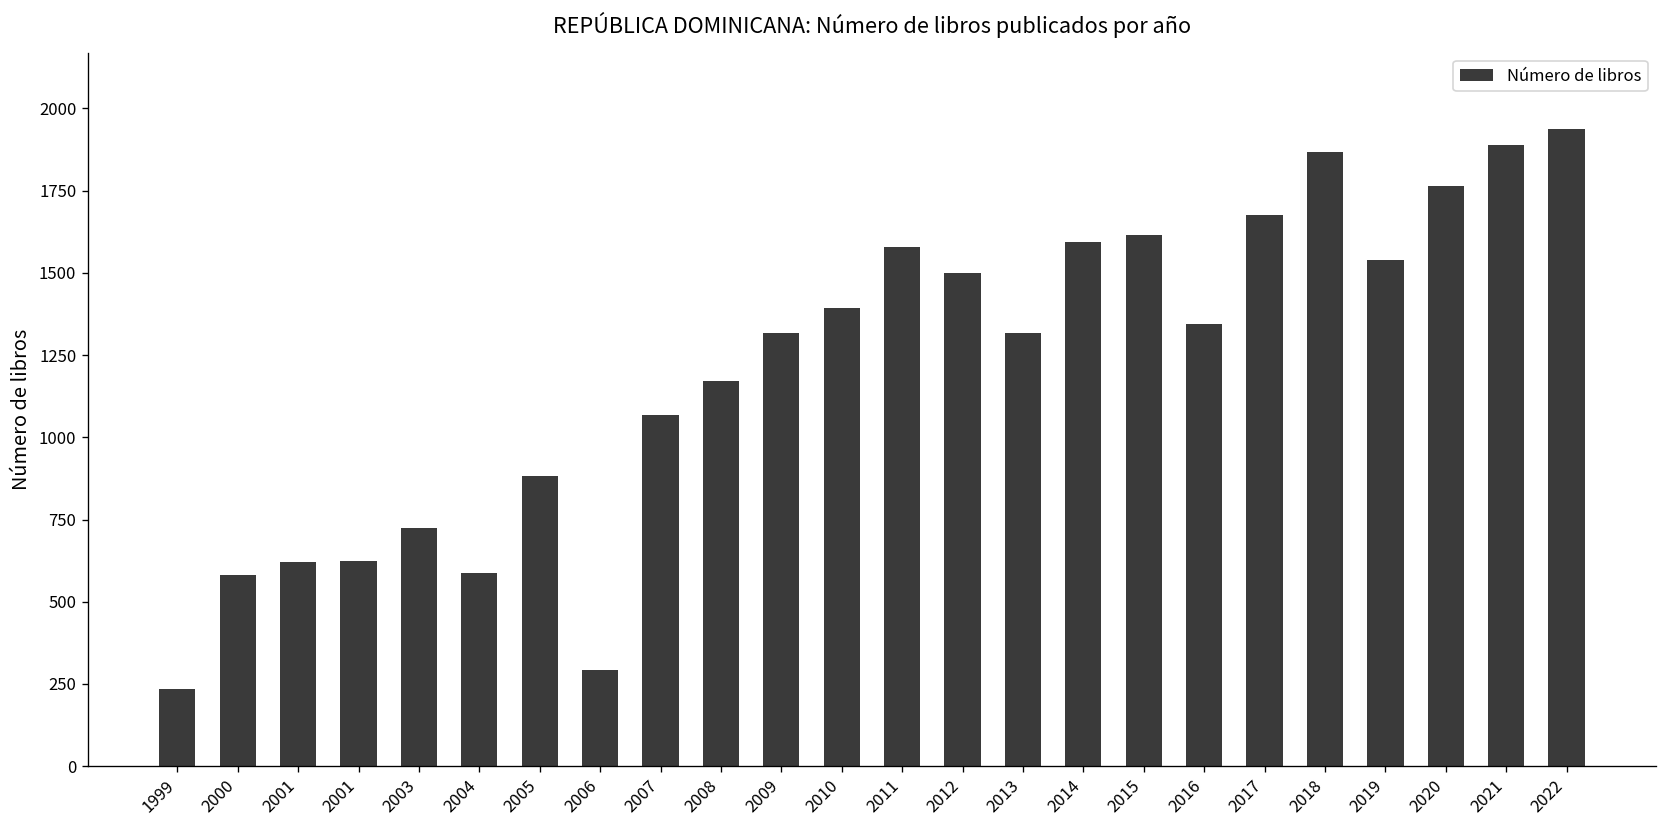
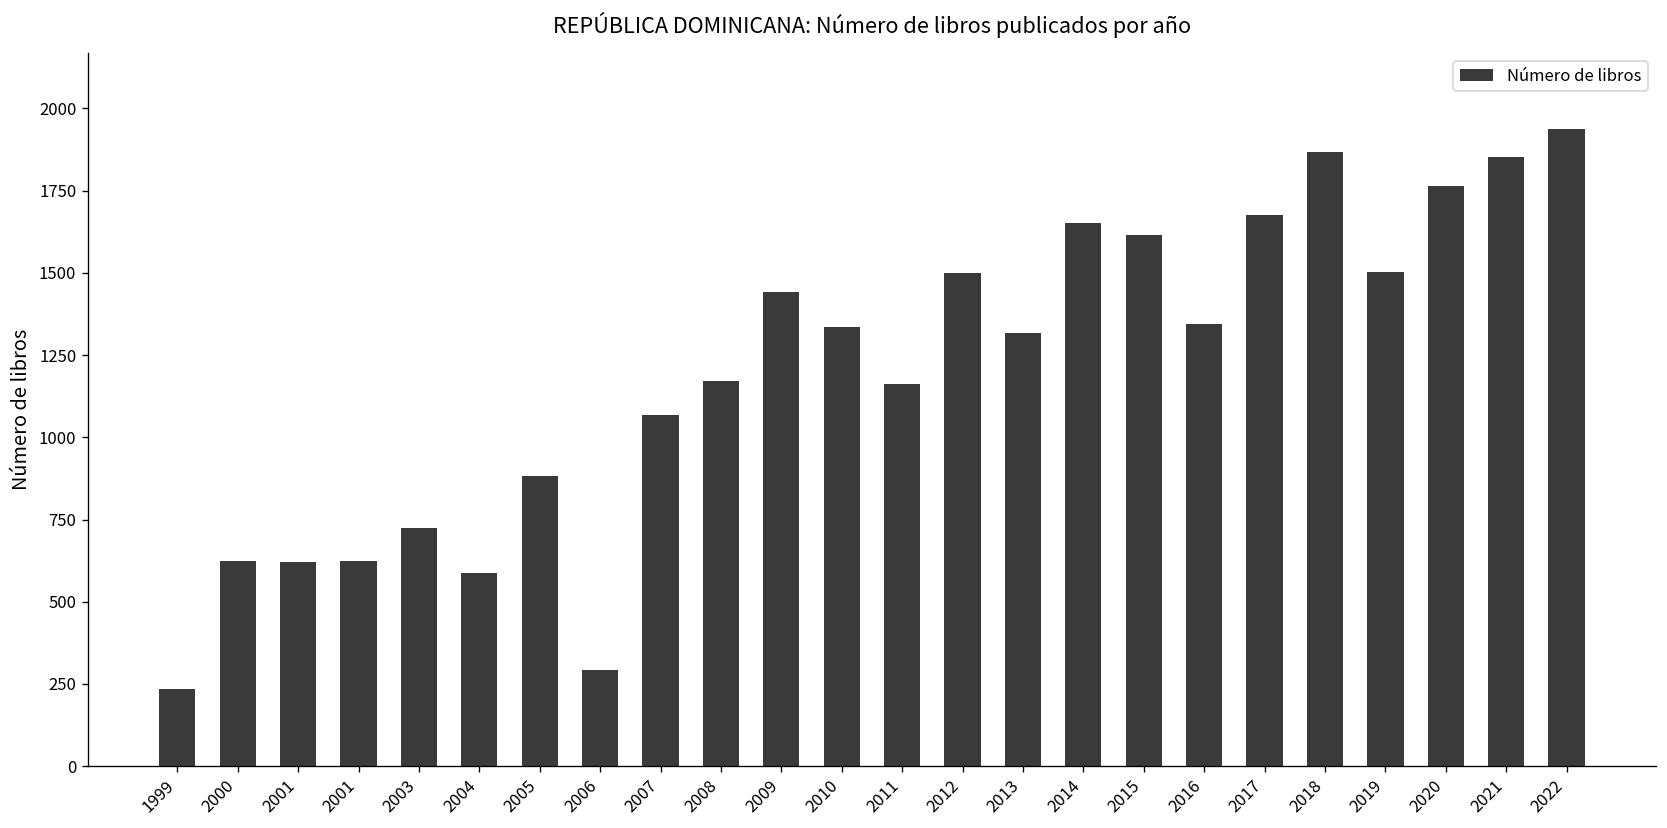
2000: 580 -> 630
2009: 1320 -> 1440
2010: 1390 -> 1340
2011: 1580 -> 1160
2014: 1600 -> 1650
2019: 1540 -> 1500
2021: 1890 -> 1850
